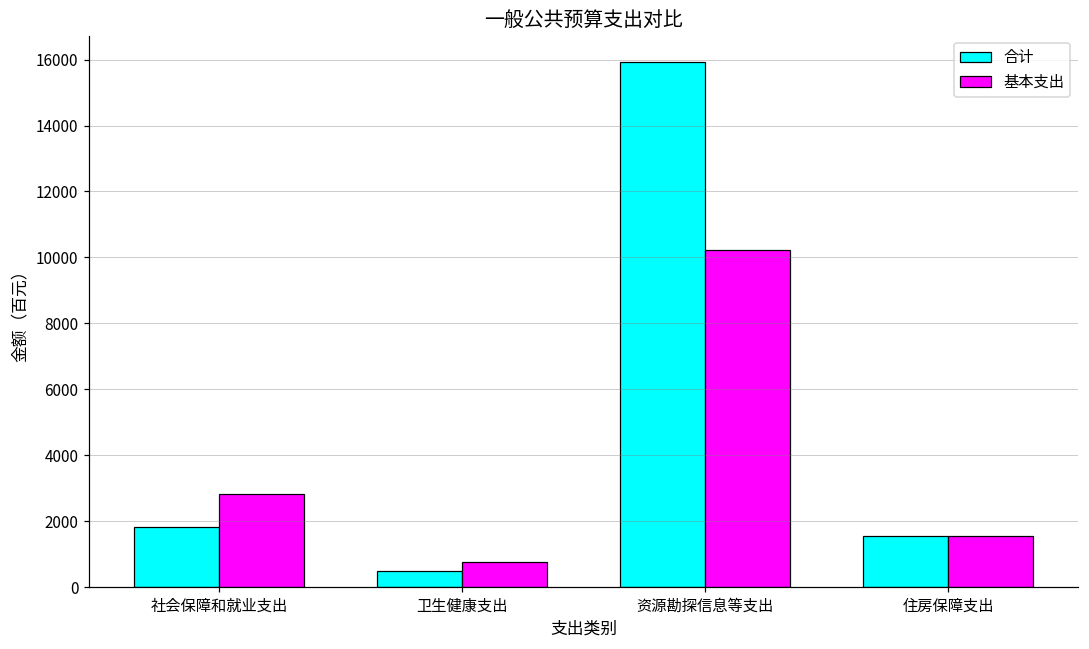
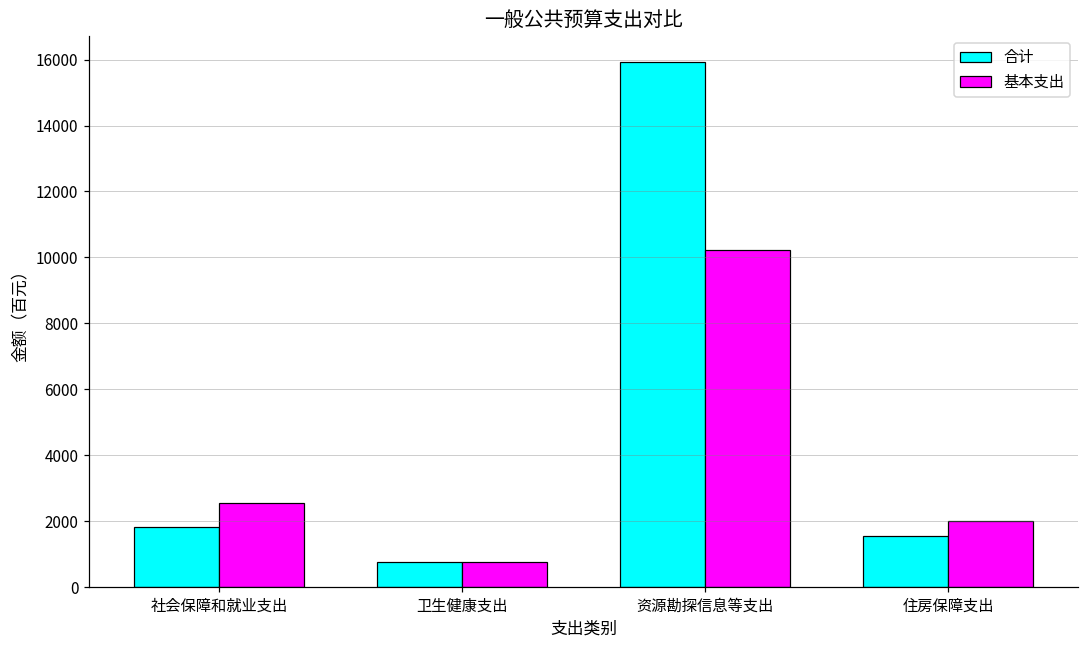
基本支出, 社会保障和就业支出: 2800 -> 2600
合计, 卫生健康支出: 500 -> 700
基本支出, 住房保障支出: 1500 -> 2000
